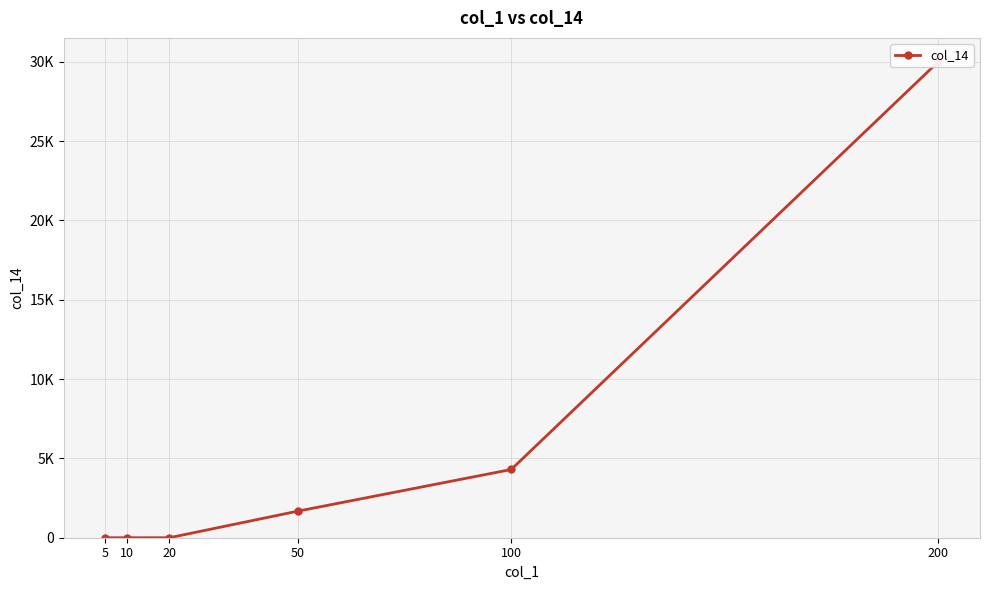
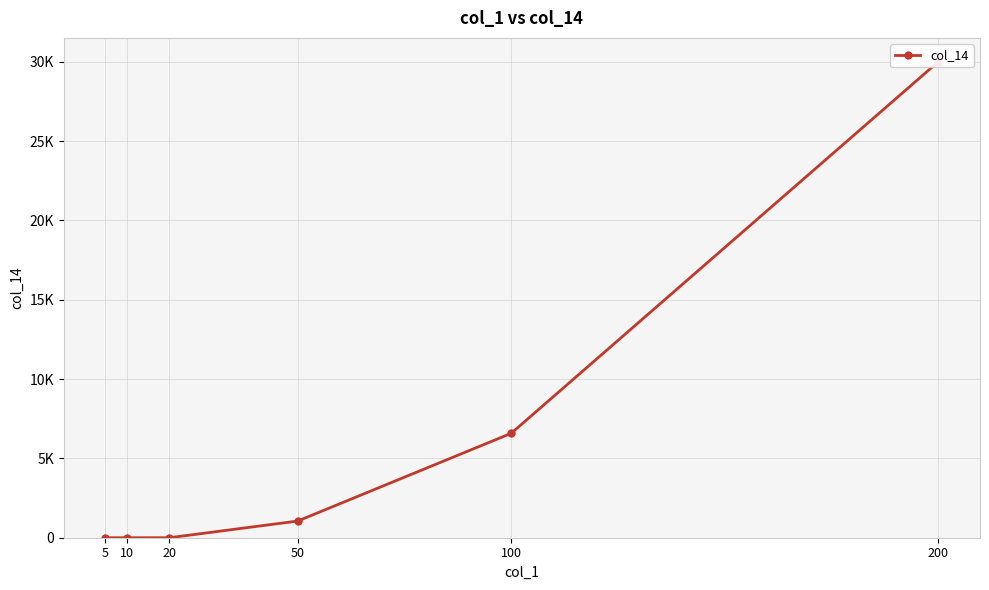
50: 1700 -> 1100
100: 4300 -> 6600
